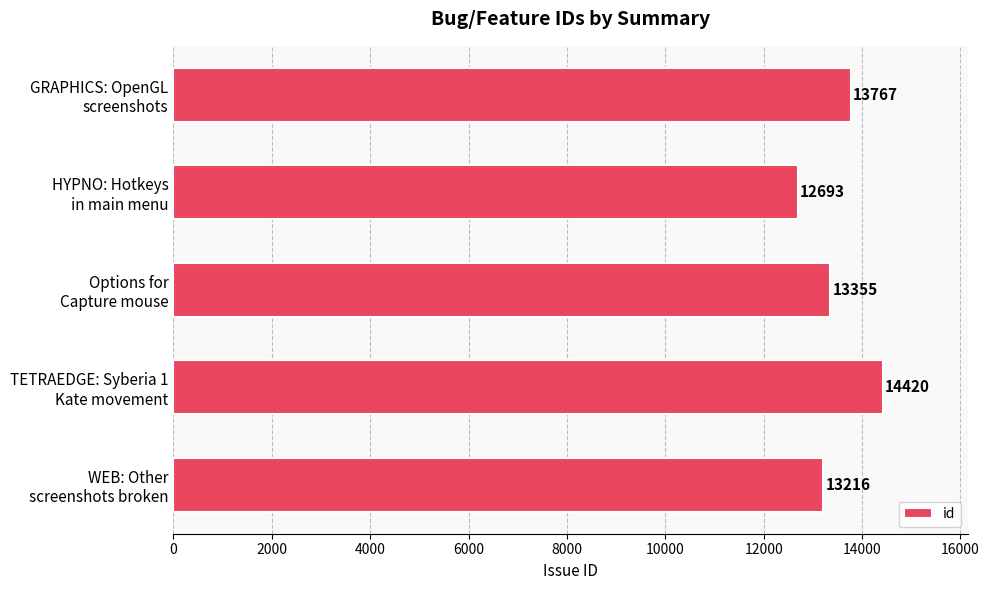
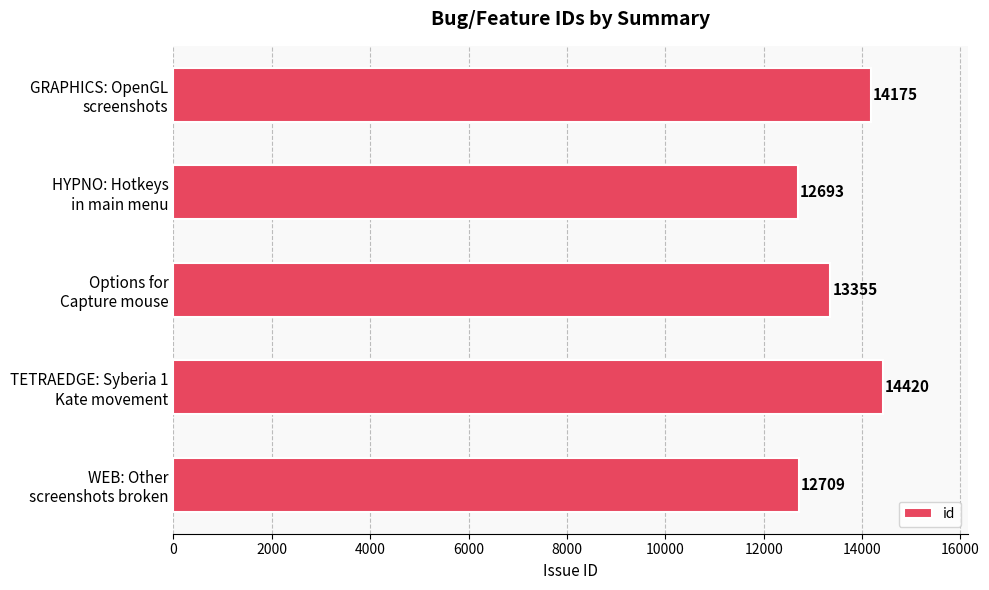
GRAPHICS: OpenGL screenshots: 13767 -> 14175
WEB: Other screenshots broken: 13216 -> 12709
